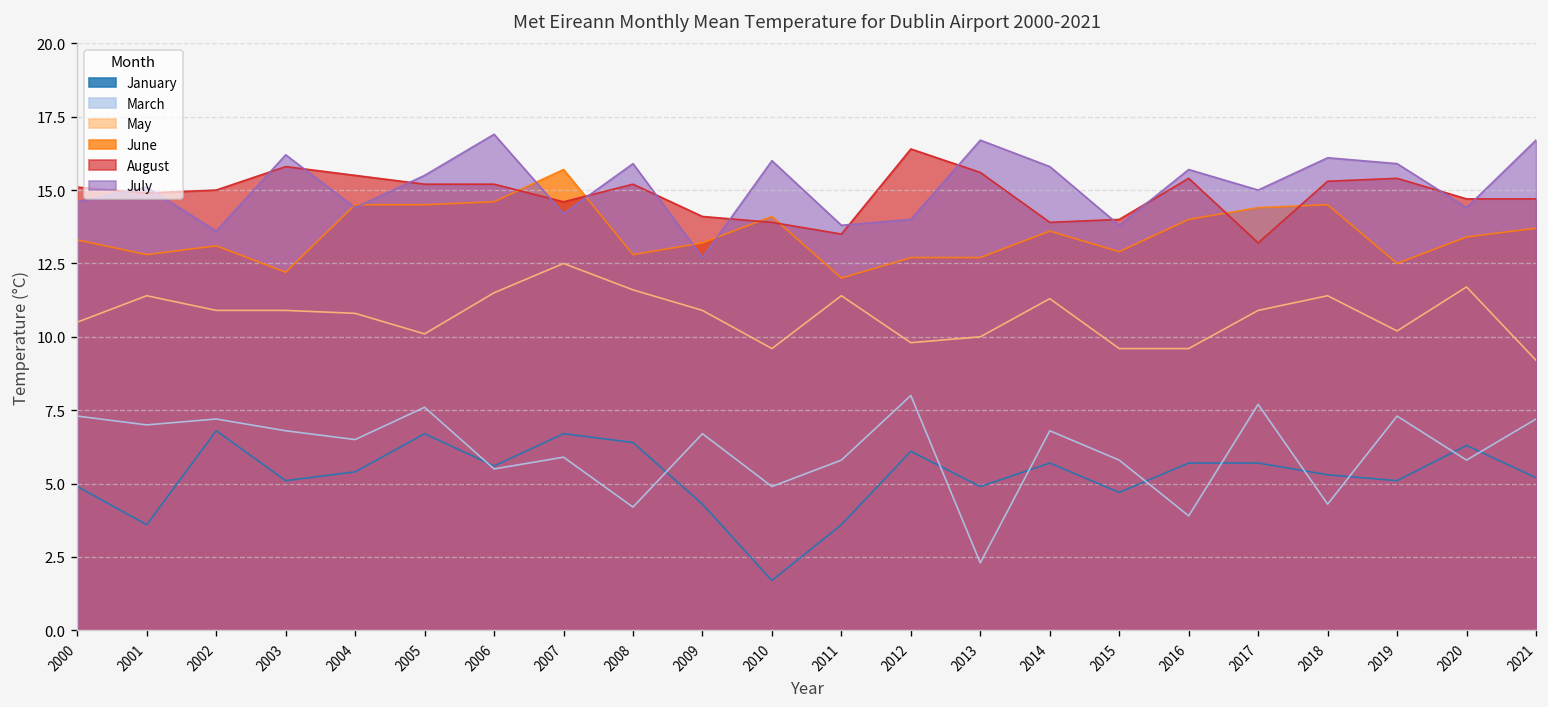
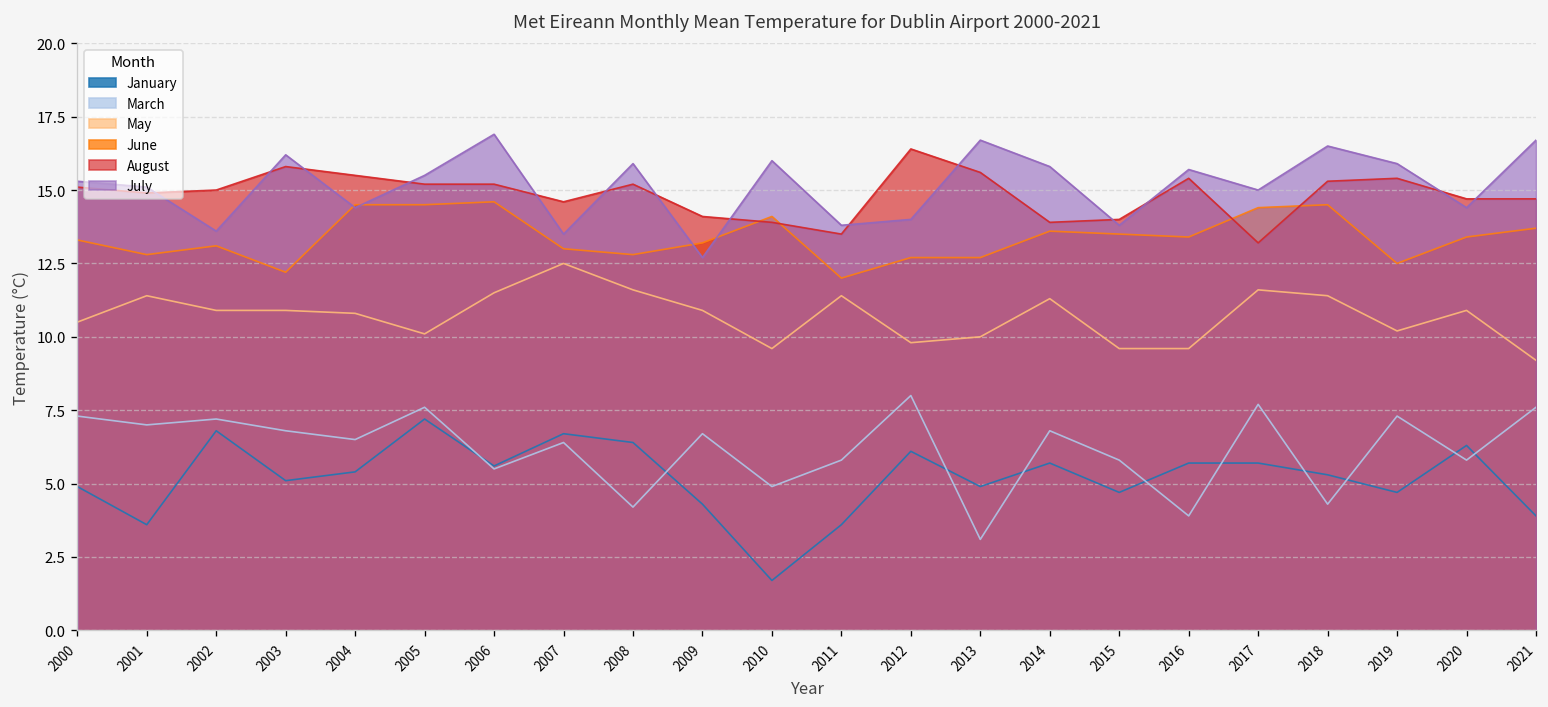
July, 2000: 14.6 -> 15.3
January, 2005: 6.7 -> 7.2
March, 2007: 5.9 -> 6.4
June, 2007: 15.7 -> 13.0
July, 2007: 14.2 -> 13.5
March, 2013: 2.3 -> 3.1
June, 2015: 12.9 -> 13.5
June, 2016: 14.0 -> 13.4
May, 2017: 10.9 -> 11.6
July, 2018: 16.1 -> 16.5
January, 2019: 5.1 -> 4.7
May, 2020: 11.7 -> 10.9
January, 2021: 5.2 -> 3.9
March, 2021: 7.2 -> 7.6
